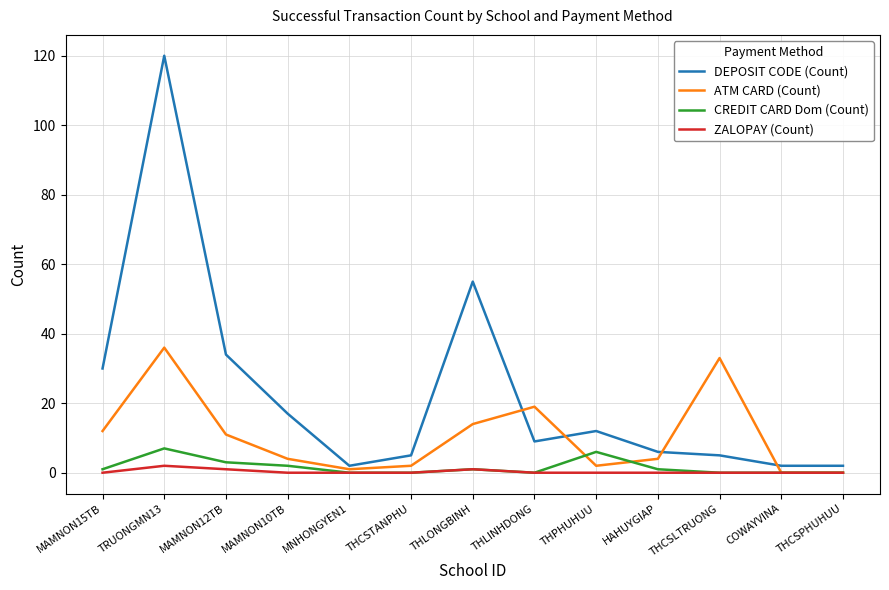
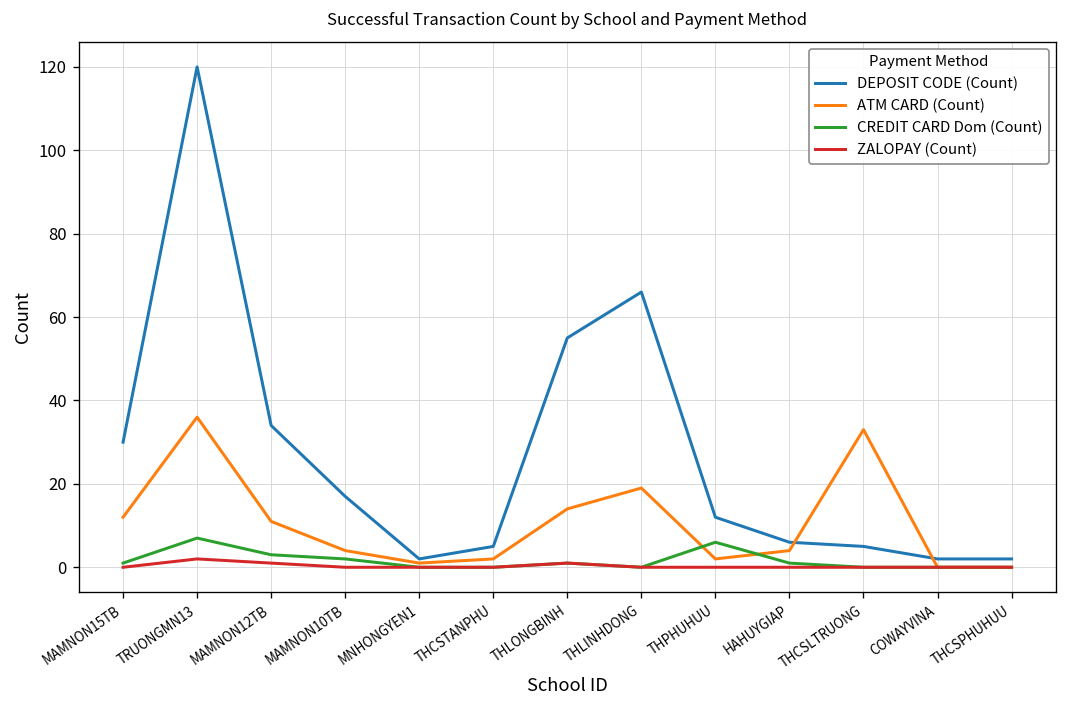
DEPOSIT CODE (Count), THLINHDONG: 9 -> 66
